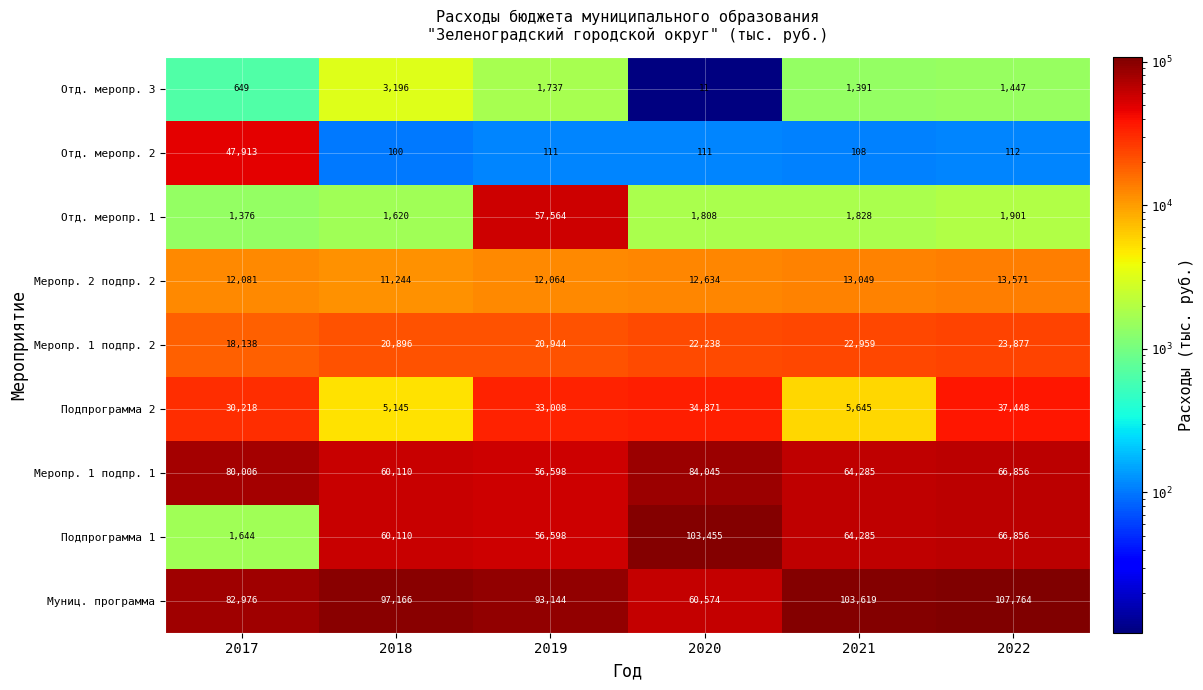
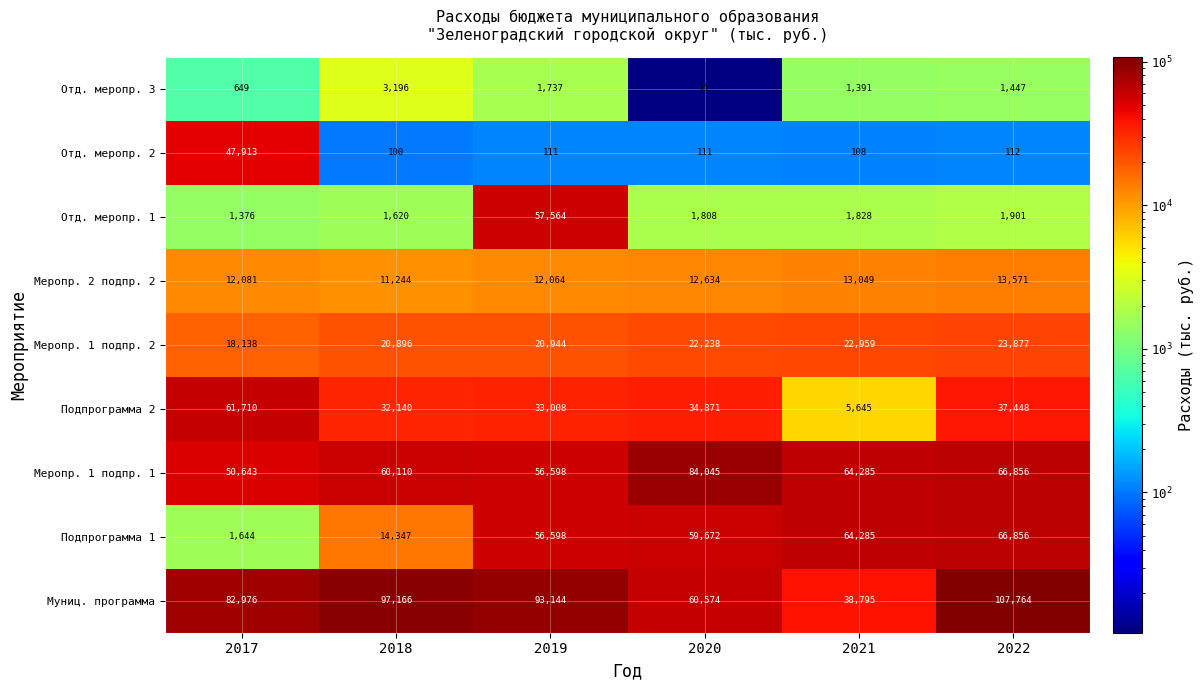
Подпрограмма 2, 2017: 30,218 -> 61,710
Подпрограмма 2, 2018: 5,145 -> 32,140
Меропр. 1 подпр. 1, 2017: 80,006 -> 50,643
Подпрограмма 1, 2018: 60,110 -> 14,347
Подпрограмма 1, 2020: 103,455 -> 59,672
Муниц. программа, 2021: 103,619 -> 38,795
